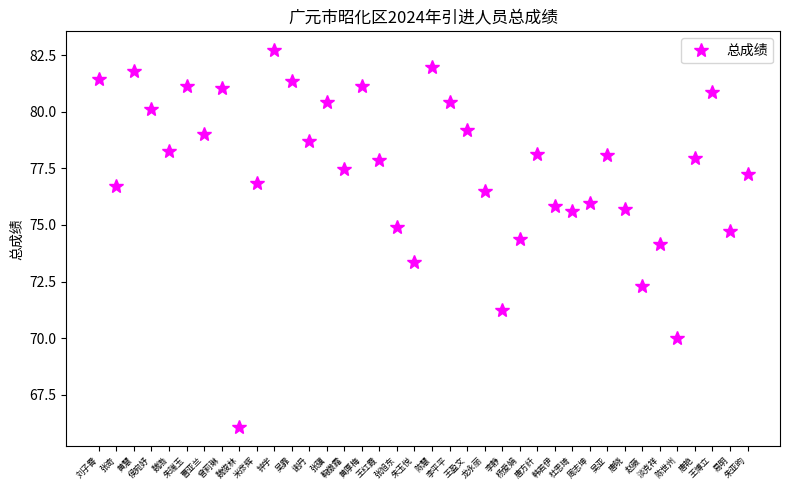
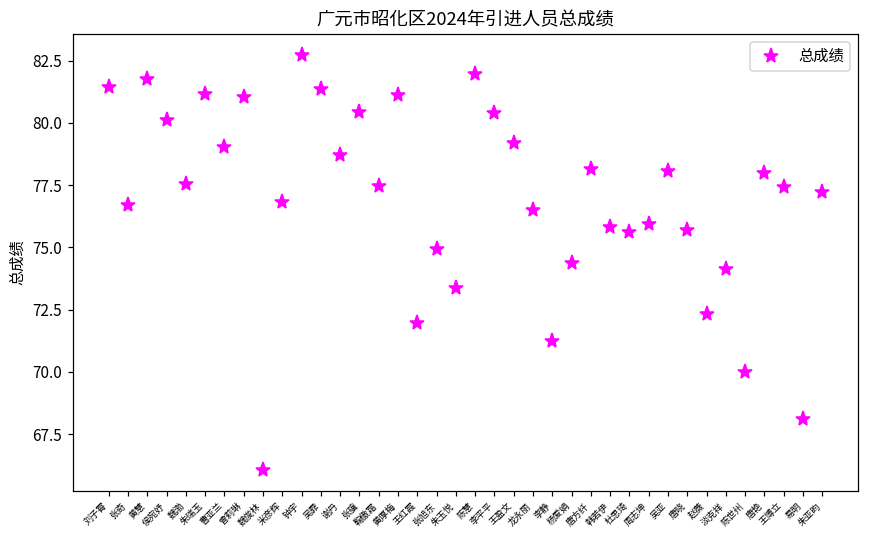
魏渤: 78.3 -> 77.5
王红霞: 77.9 -> 72.0
王博立: 80.9 -> 77.4
易明: 74.7 -> 68.1
